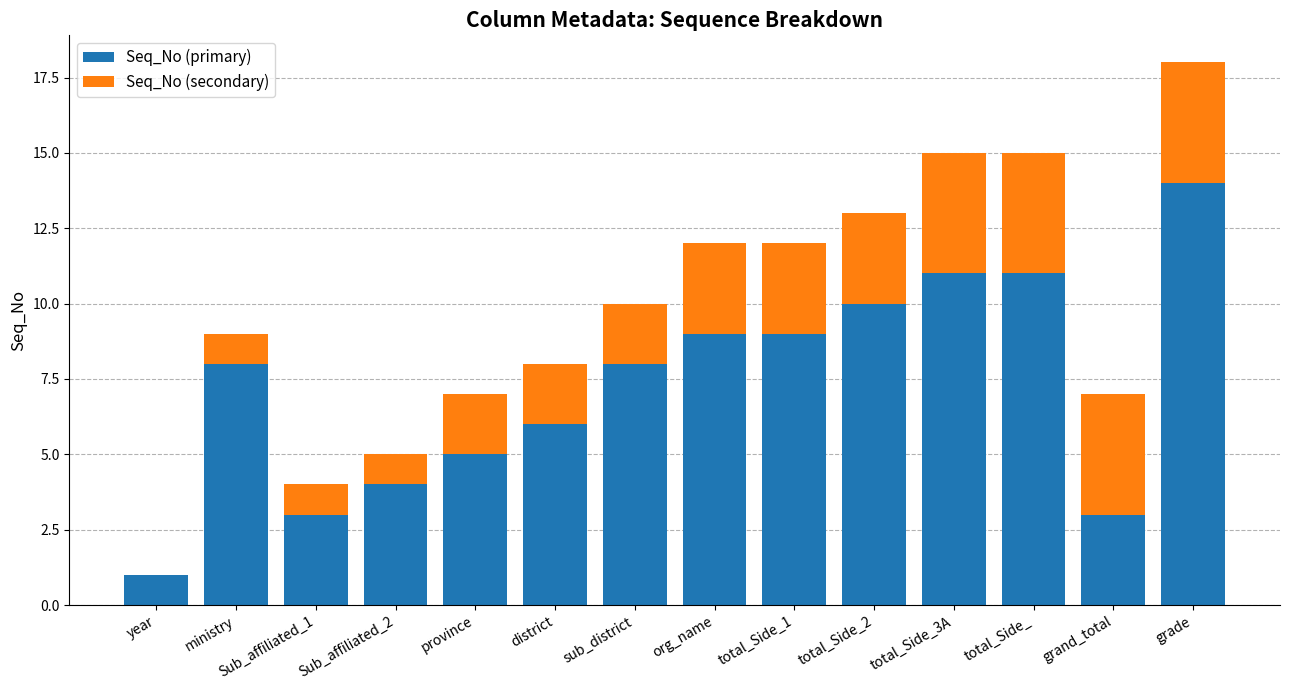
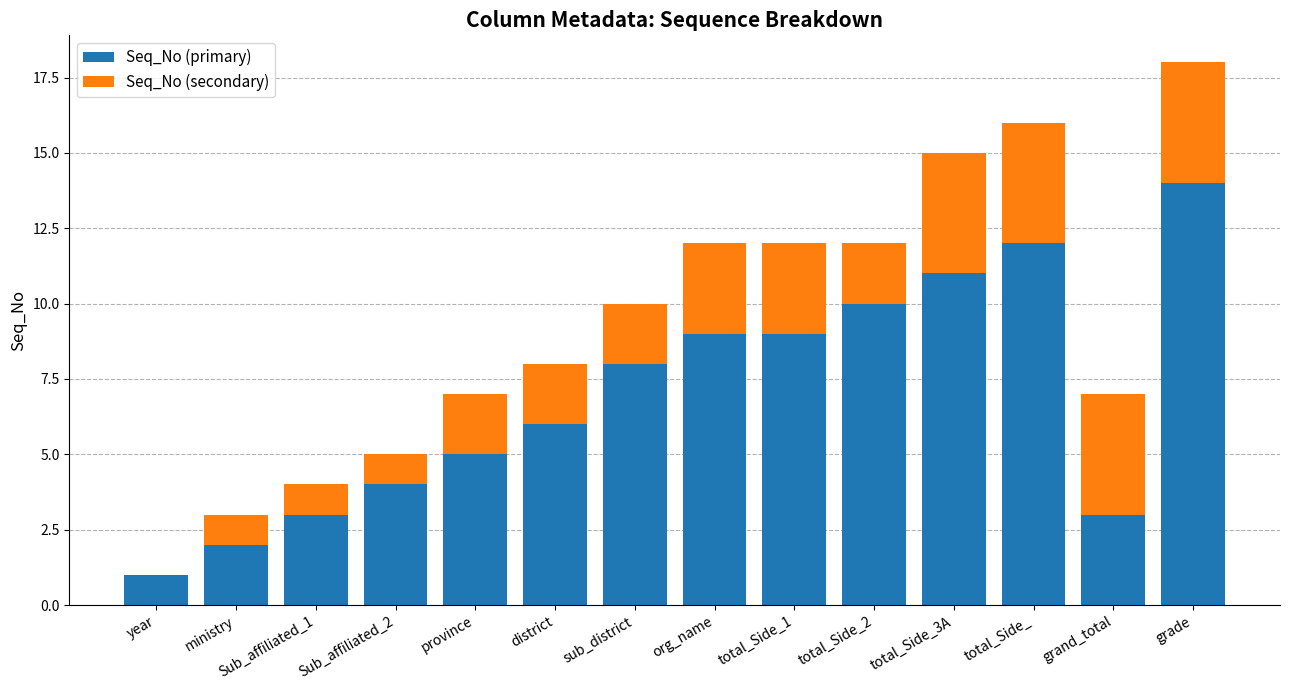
Seq_No (primary), ministry: 8 -> 2
Seq_No (secondary), total_Side_2: 3 -> 2
Seq_No (primary), total_Side_: 11 -> 12
